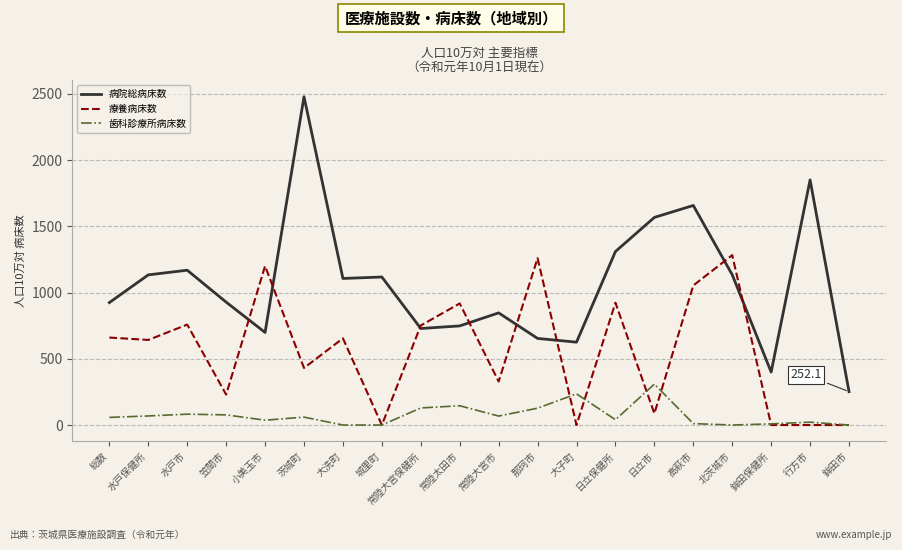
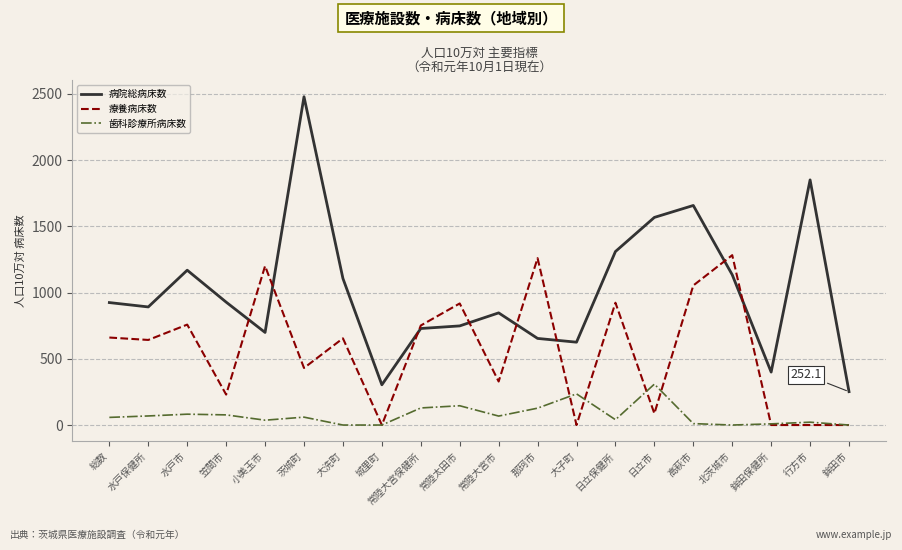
病院総病床数, 水戸保健所: 1130 -> 890
病院総病床数, 城里町: 1120 -> 300
